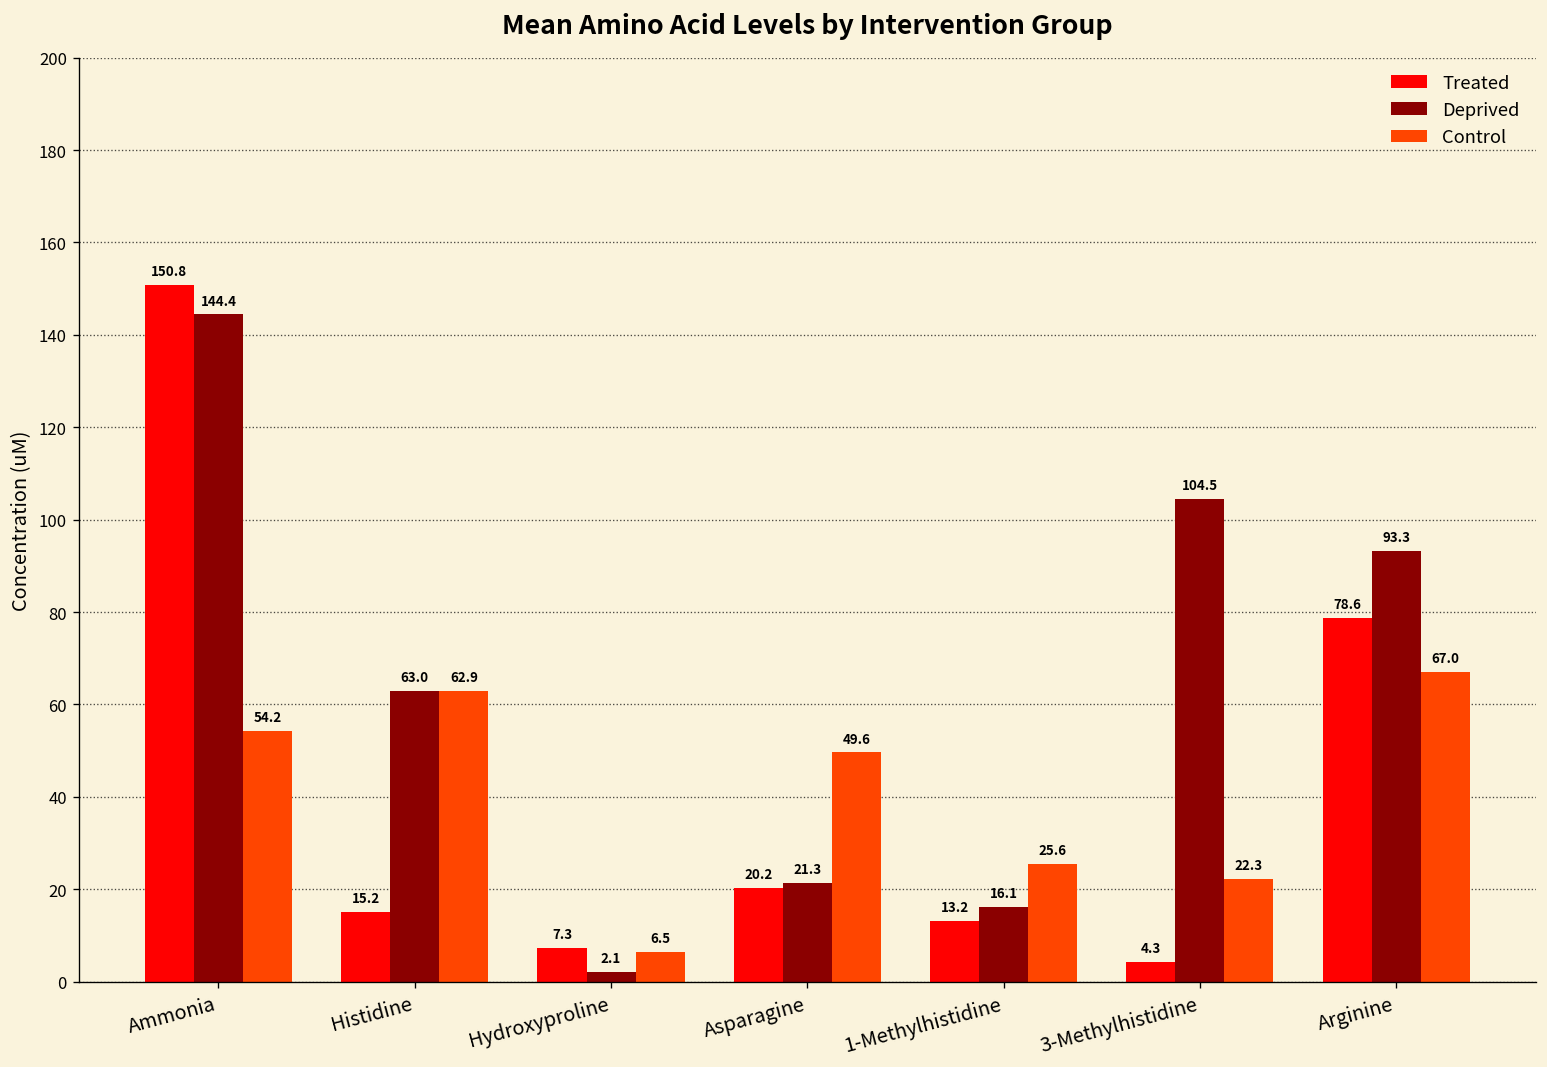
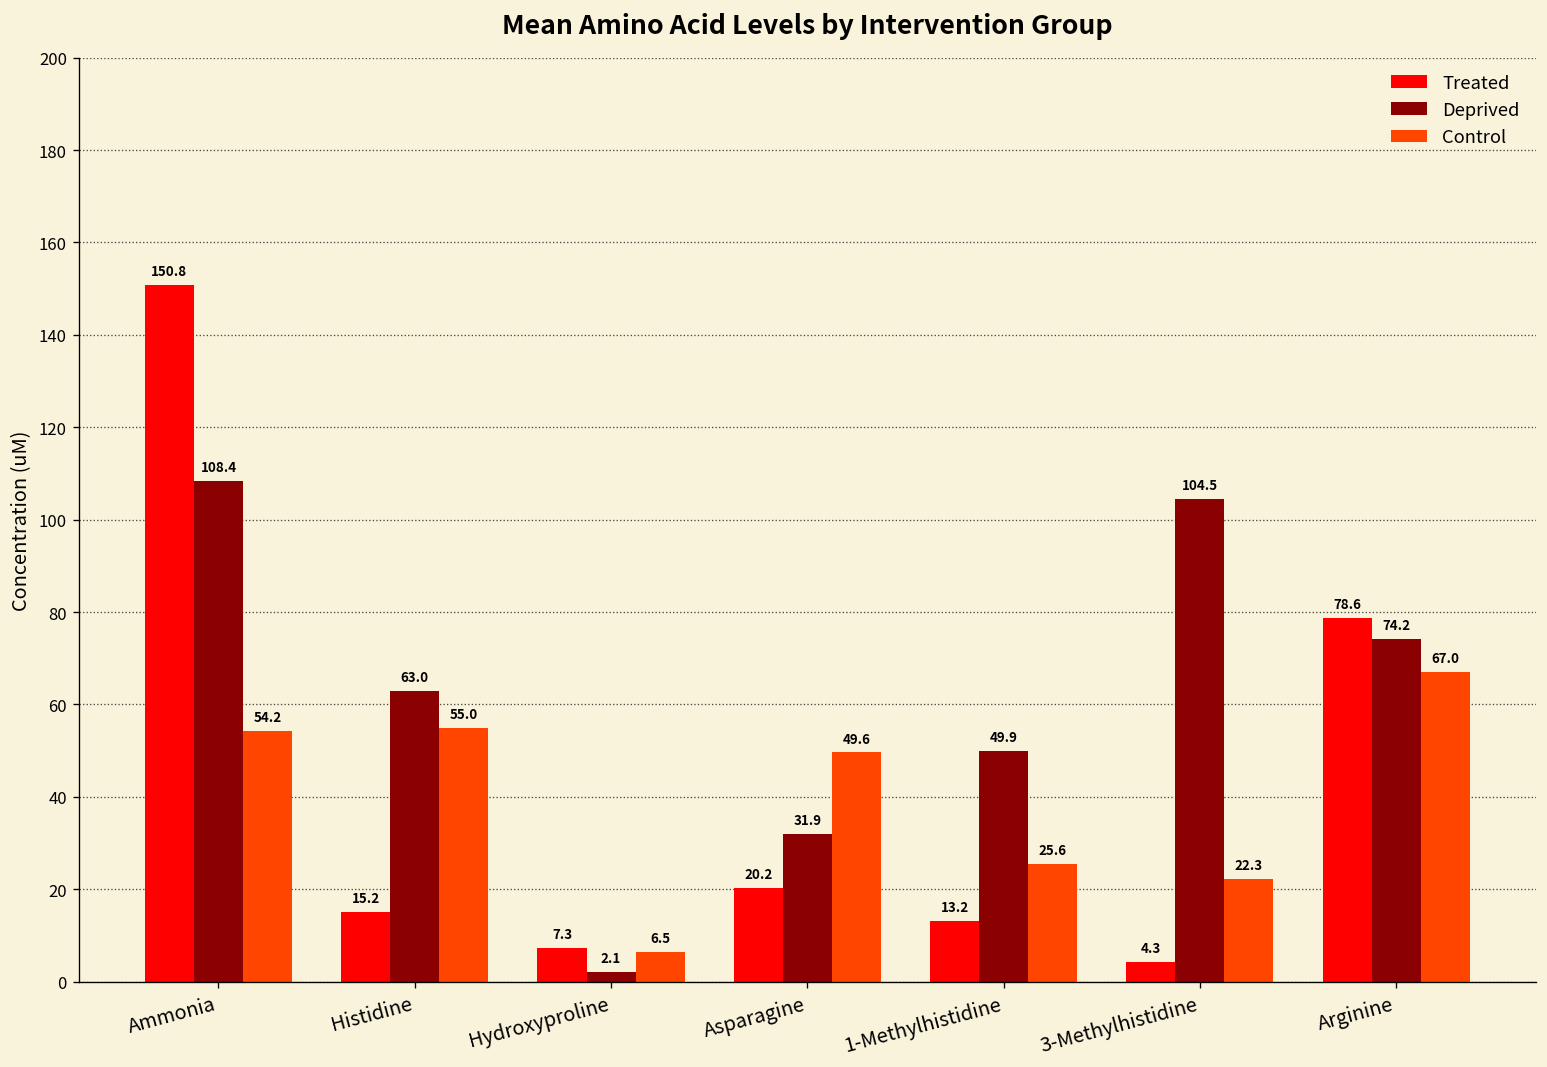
Deprived, Ammonia: 144.4 -> 108.4
Control, Histidine: 62.9 -> 55.0
Deprived, Asparagine: 21.3 -> 31.9
Deprived, 1-Methylhistidine: 16.1 -> 49.9
Deprived, Arginine: 93.3 -> 74.2
